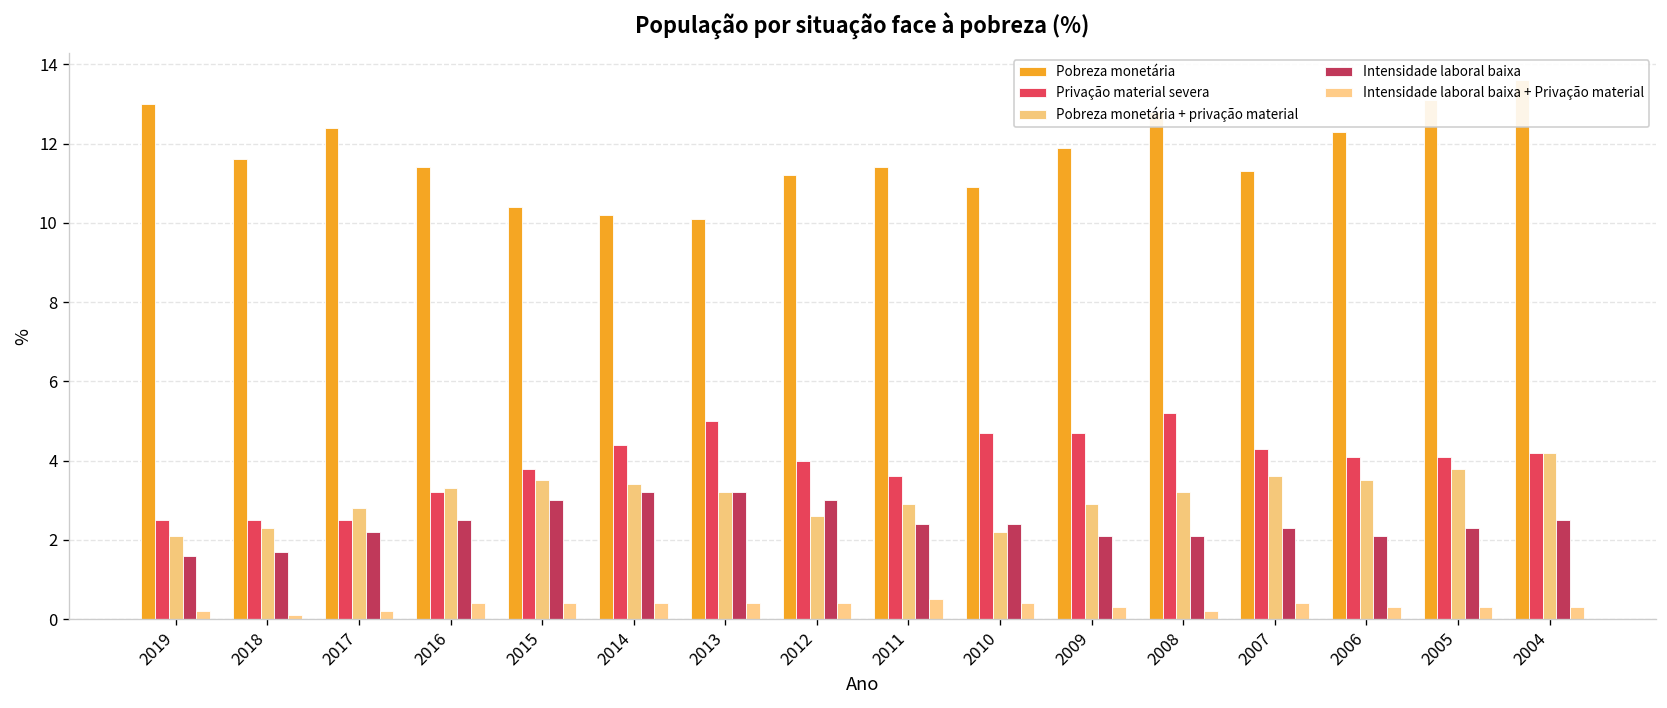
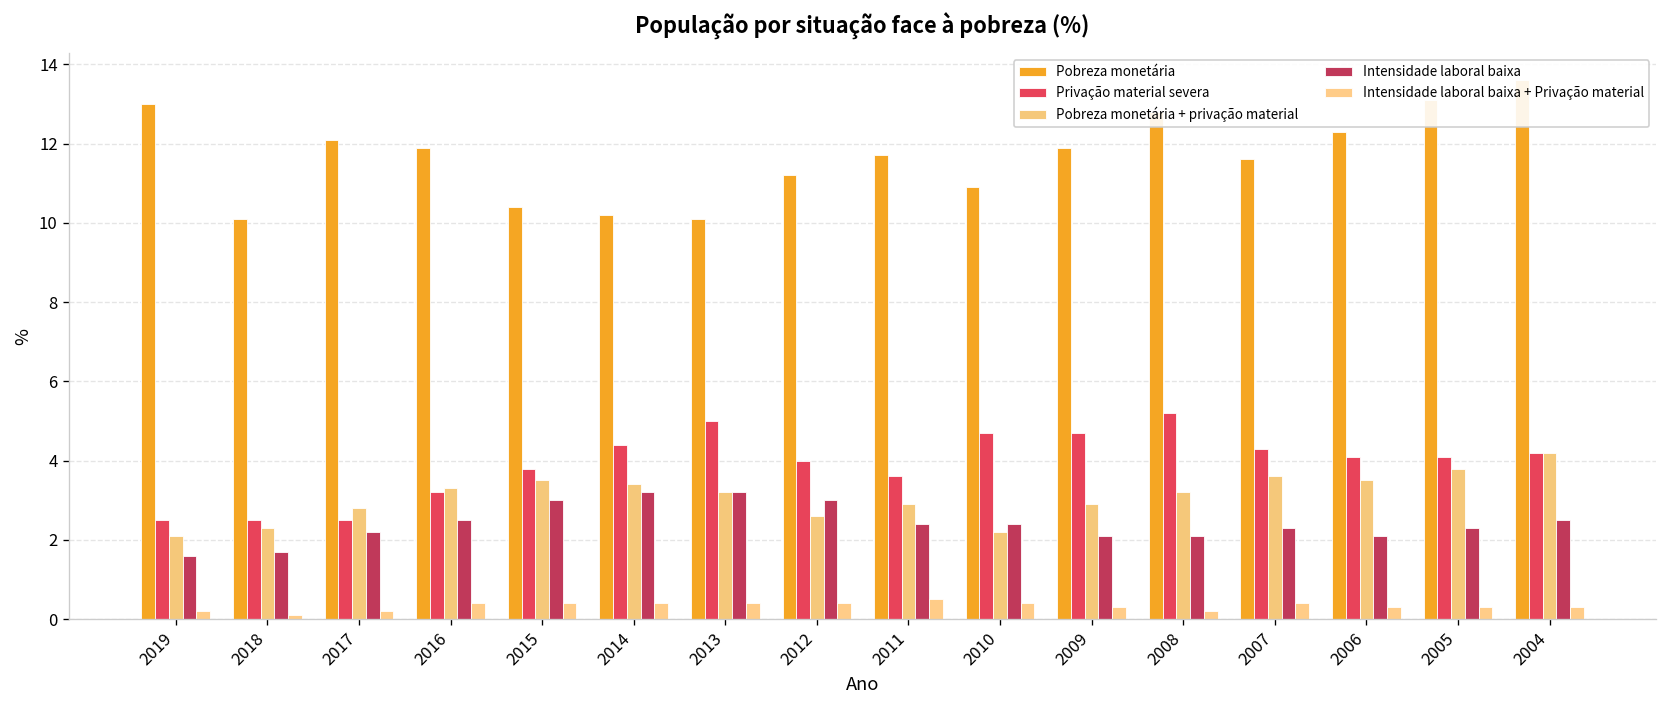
Pobreza monetária, 2018: 11.6 -> 10.1
Pobreza monetária, 2017: 12.4 -> 12.1
Pobreza monetária, 2016: 11.4 -> 11.9
Pobreza monetária, 2011: 11.4 -> 11.7
Pobreza monetária, 2007: 11.3 -> 11.6
